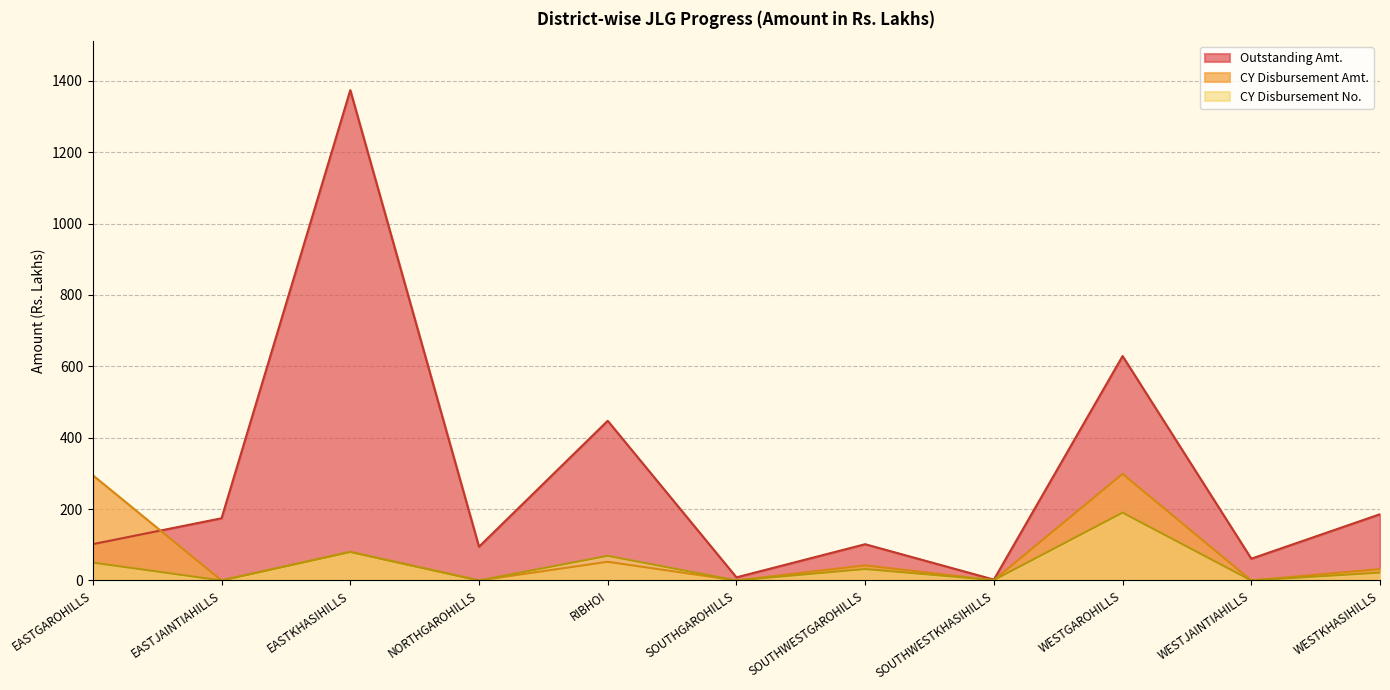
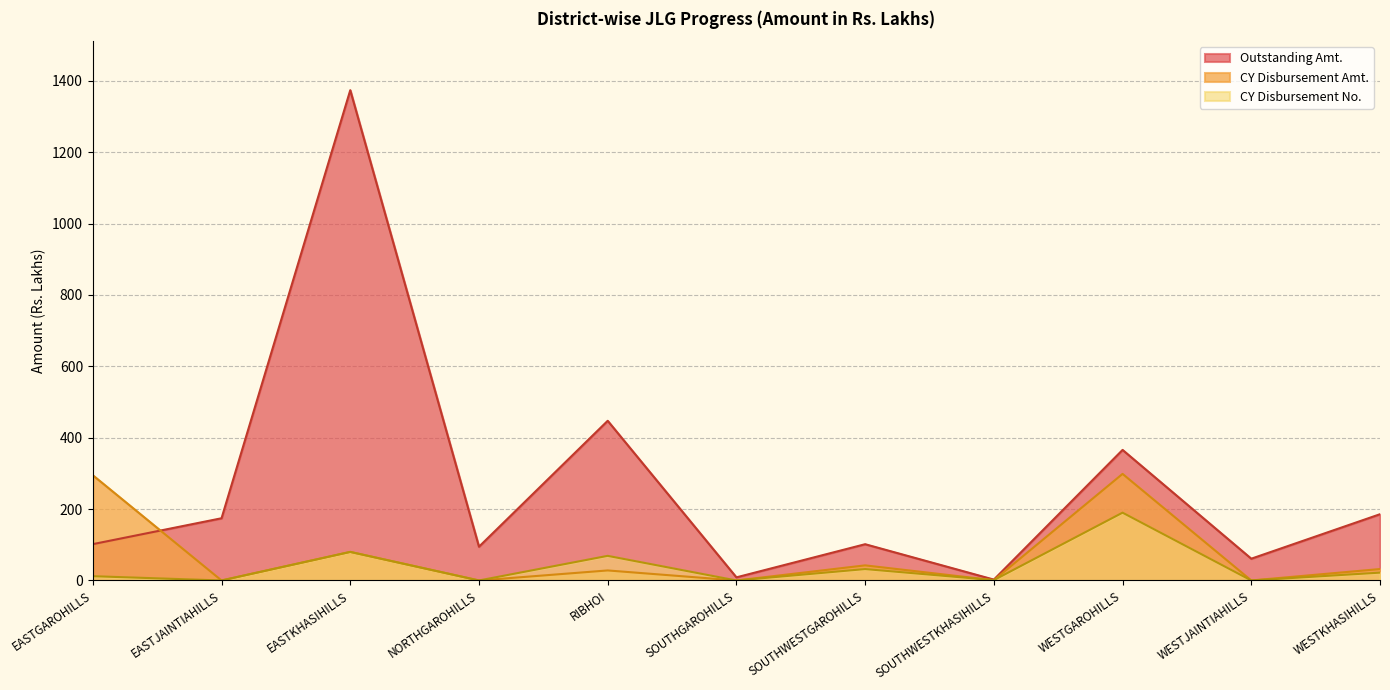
CY Disbursement No., EASTGAROHILLS: 50 -> 10
CY Disbursement Amt., RIBHOI: 50 -> 30
Outstanding Amt., WESTGAROHILLS: 630 -> 370
